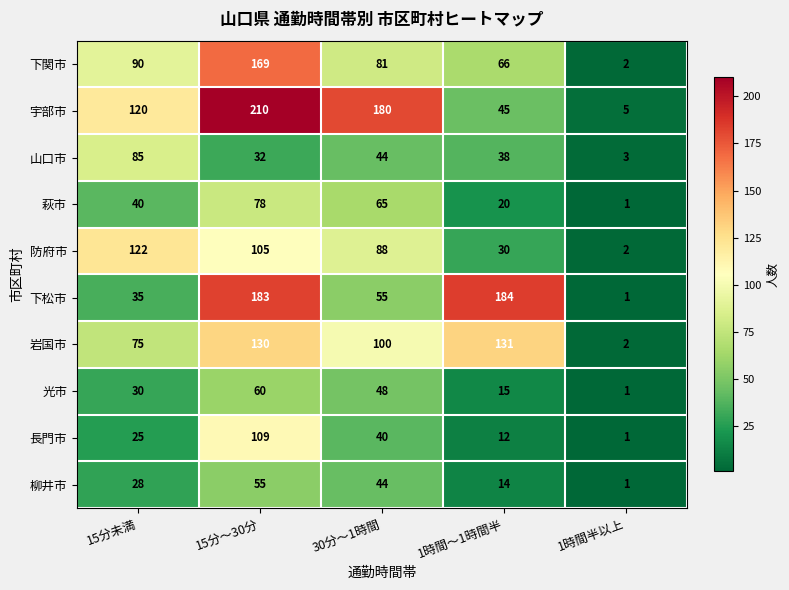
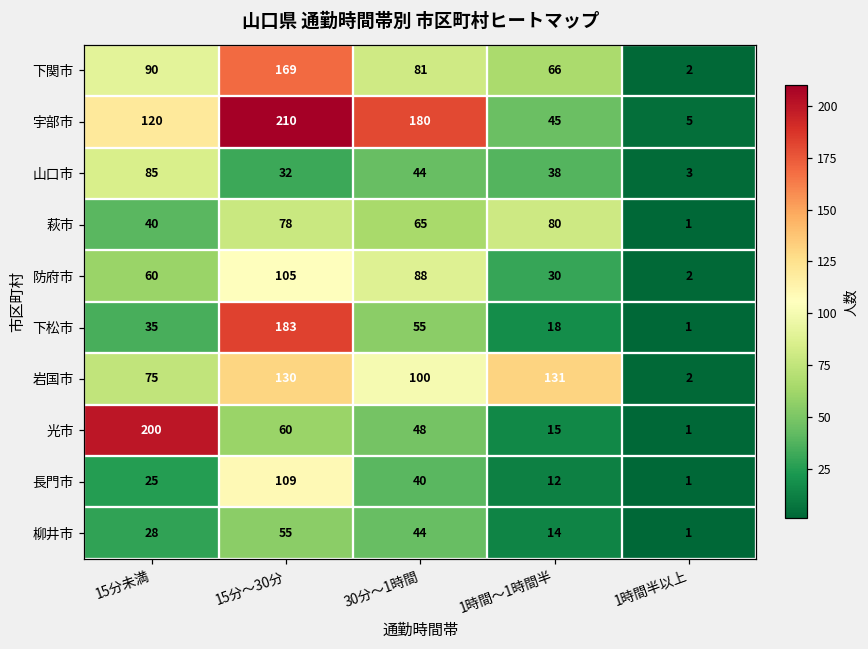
萩市, 1時間～1時間半: 20 -> 80
防府市, 15分未満: 122 -> 60
下松市, 1時間～1時間半: 184 -> 18
光市, 15分未満: 30 -> 200
